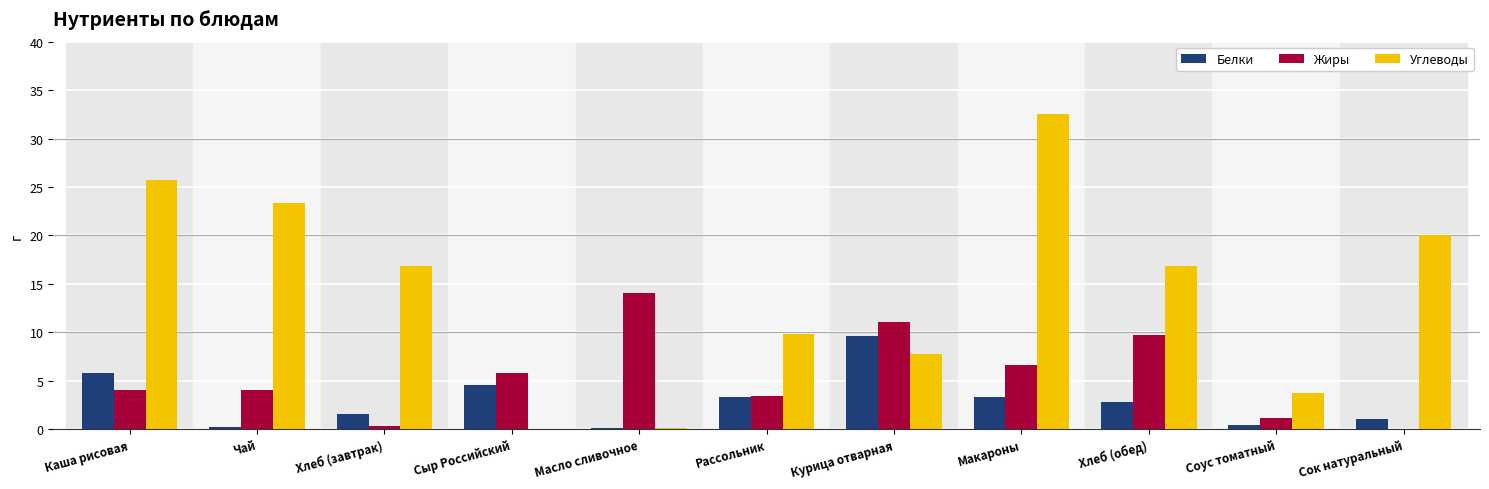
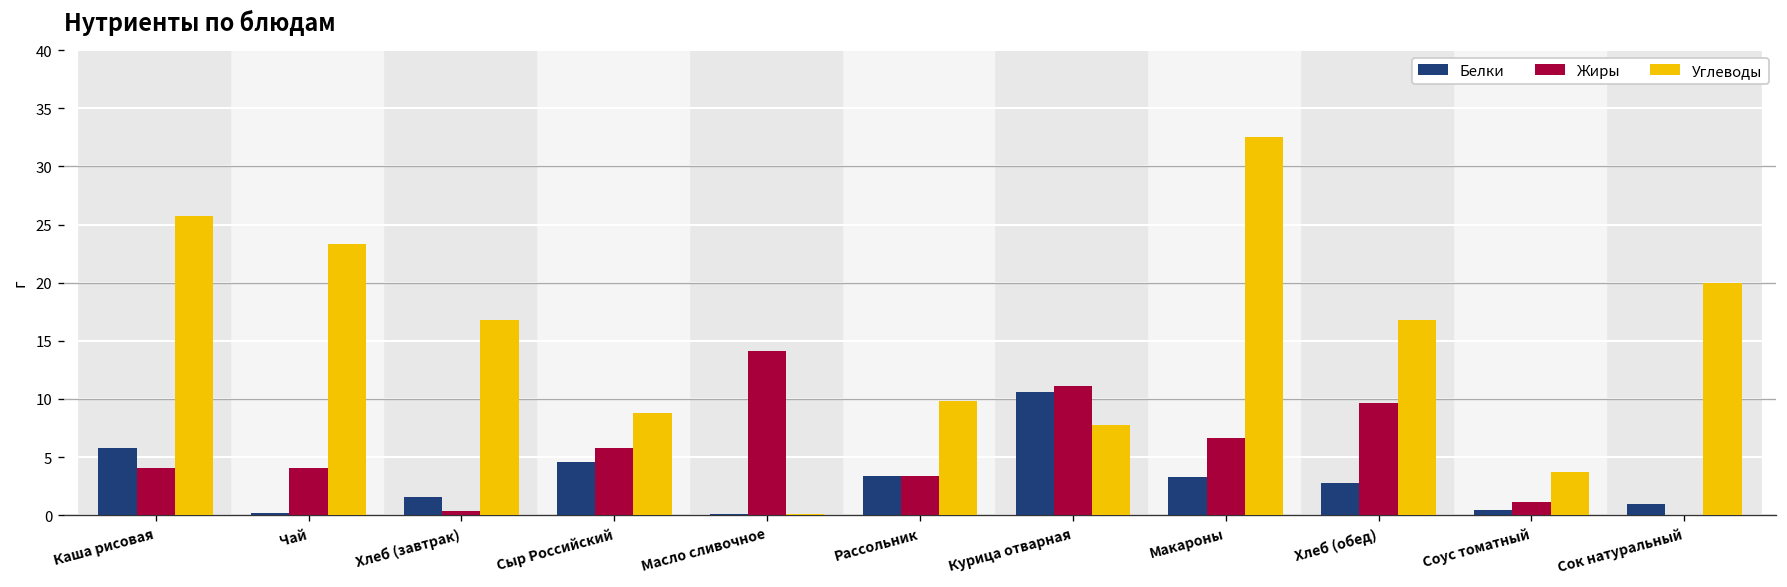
Углеводы, Сыр Российский: 0 -> 9
Белки, Курица отварная: 10 -> 11
